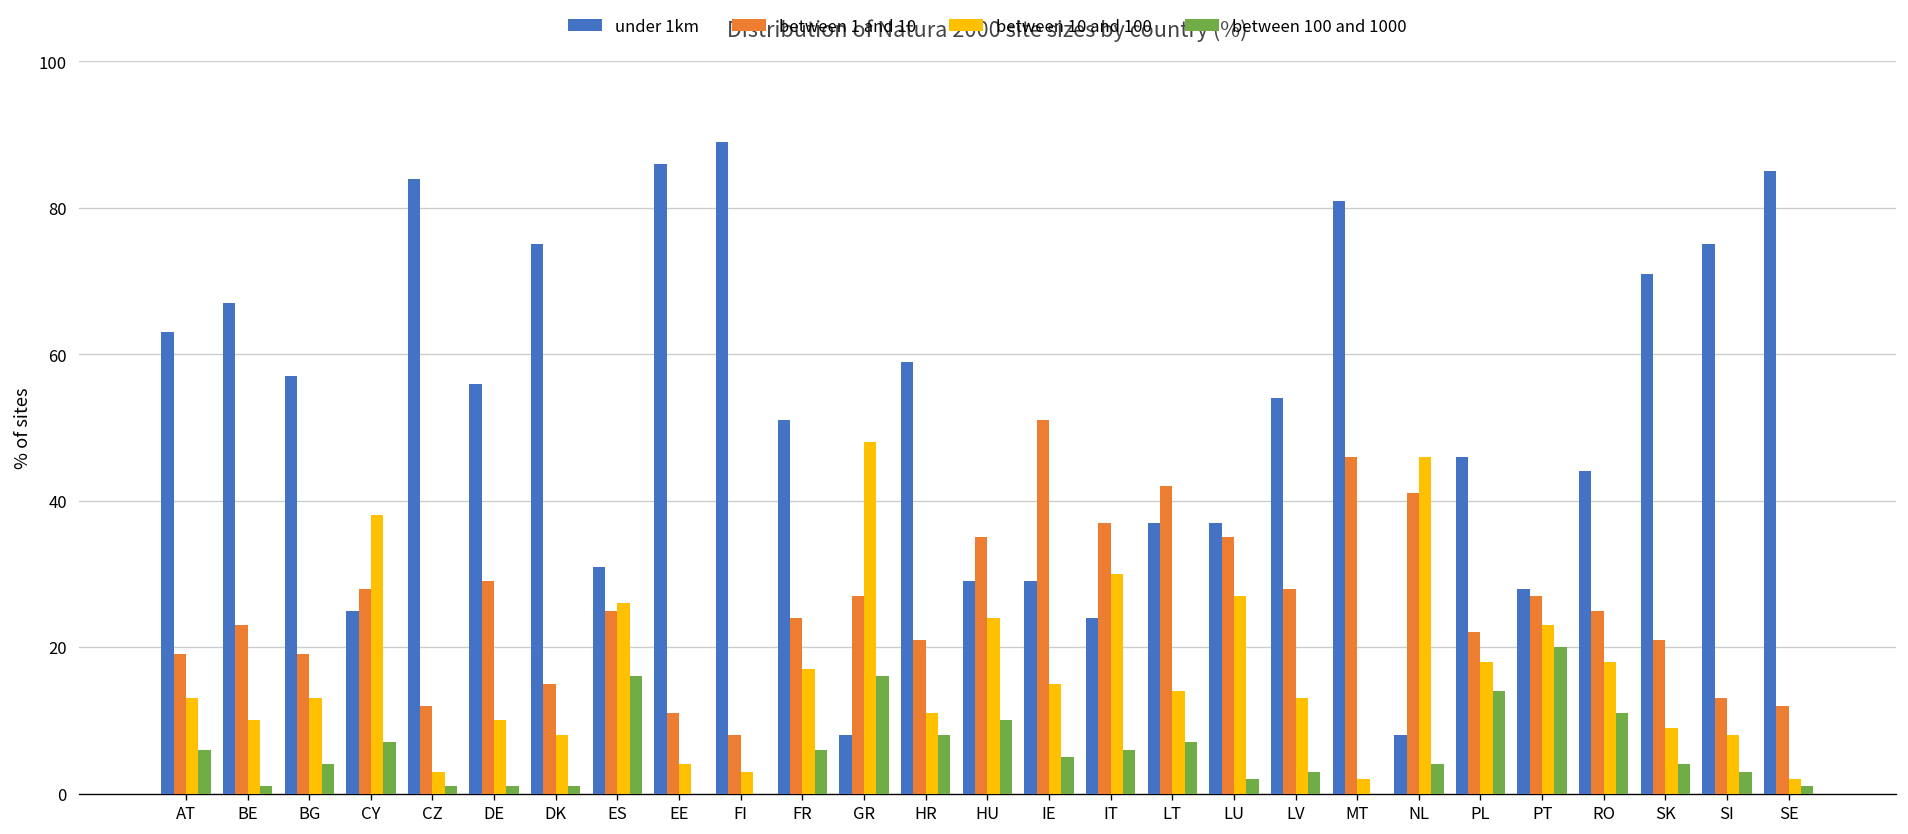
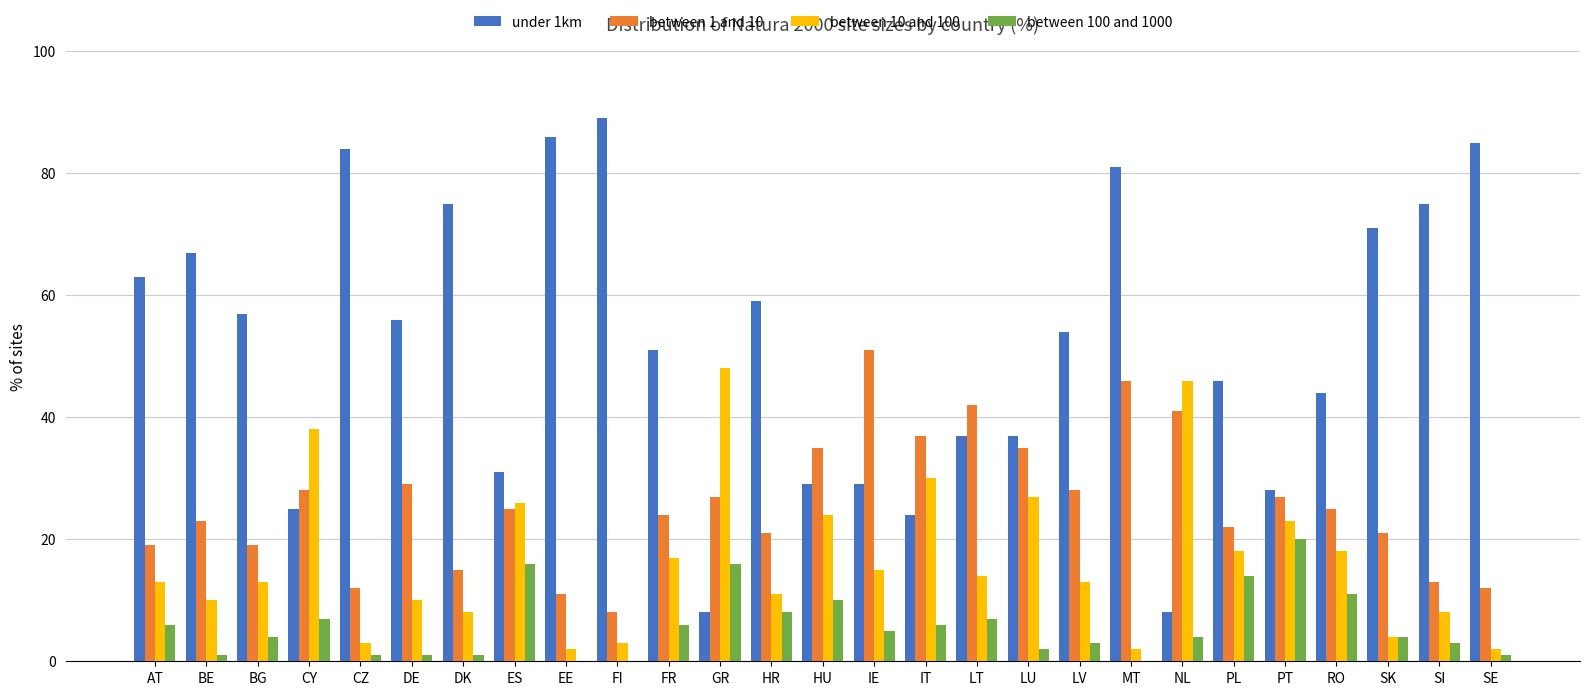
between 10 and 100, EE: 4 -> 2
between 10 and 100, SK: 9 -> 4
